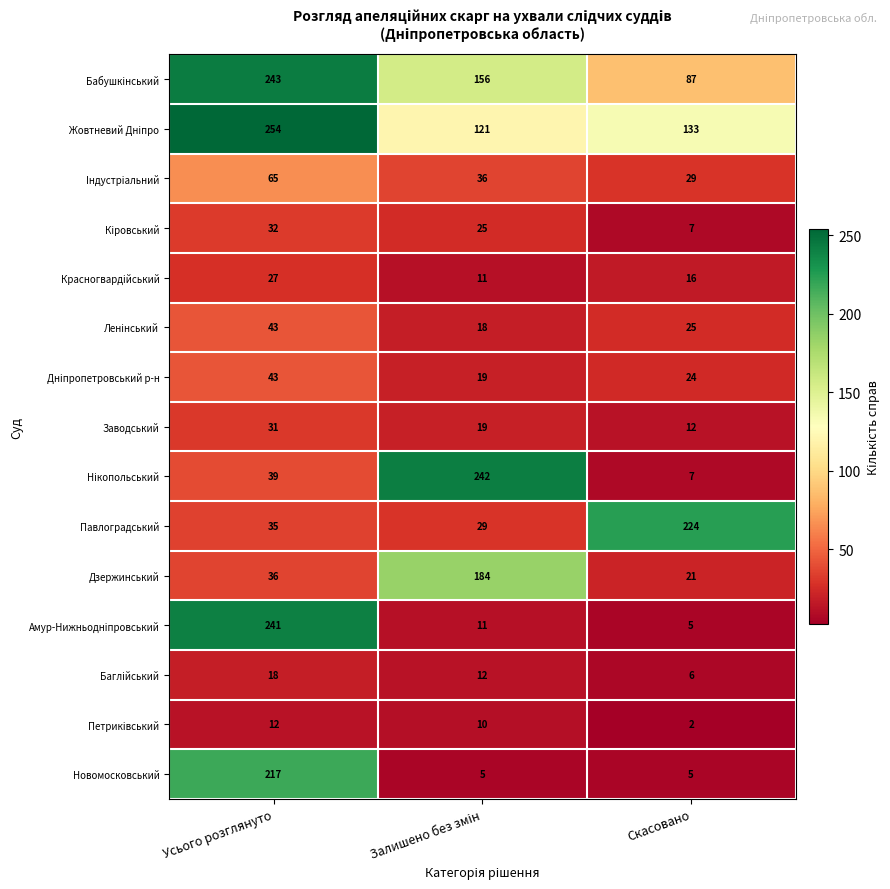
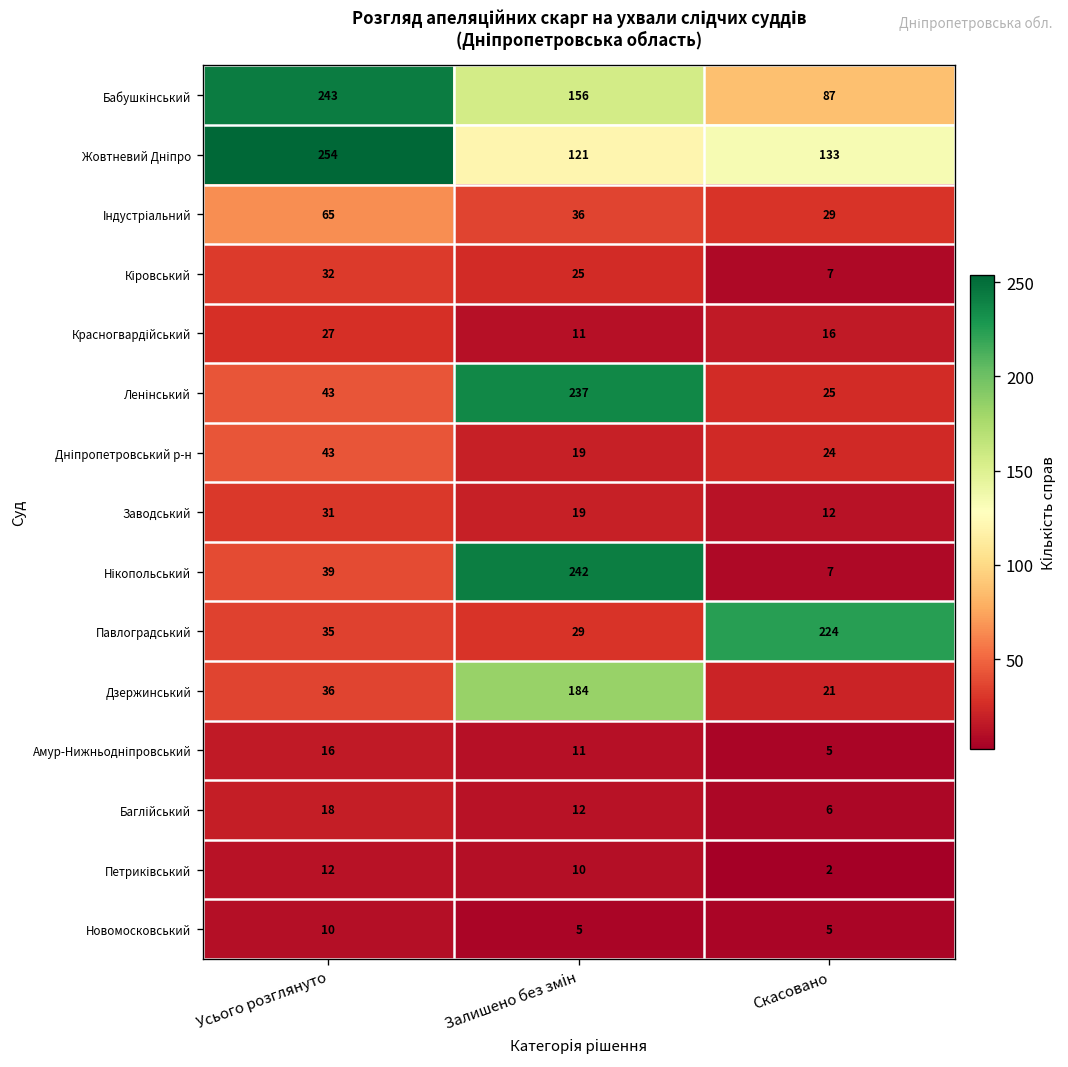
Ленінський, Залишено без змін: 18 -> 237
Амур-Нижньодніпровський, Усього розглянуто: 241 -> 16
Новомосковський, Усього розглянуто: 217 -> 10
